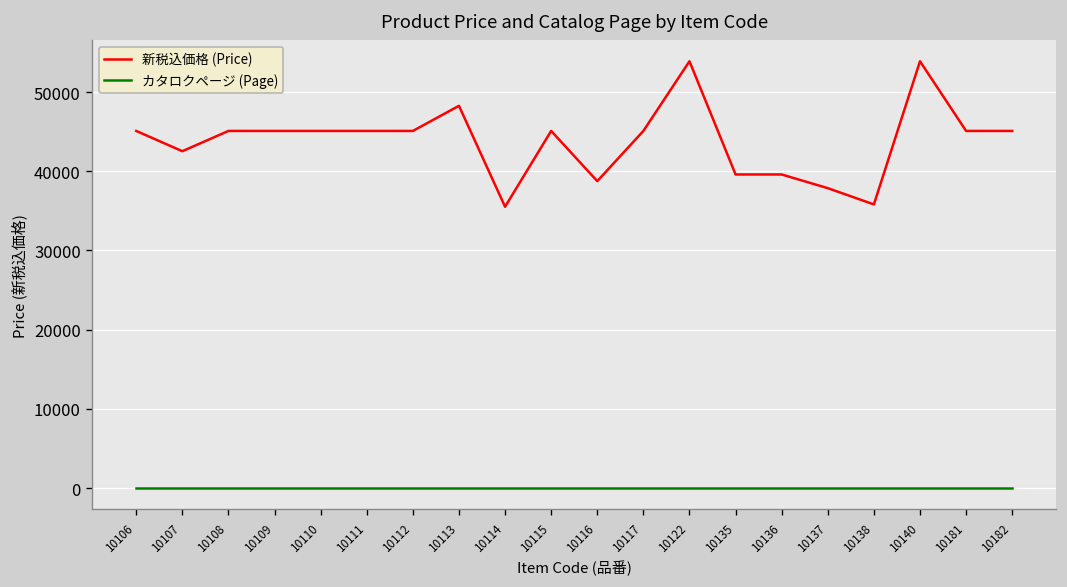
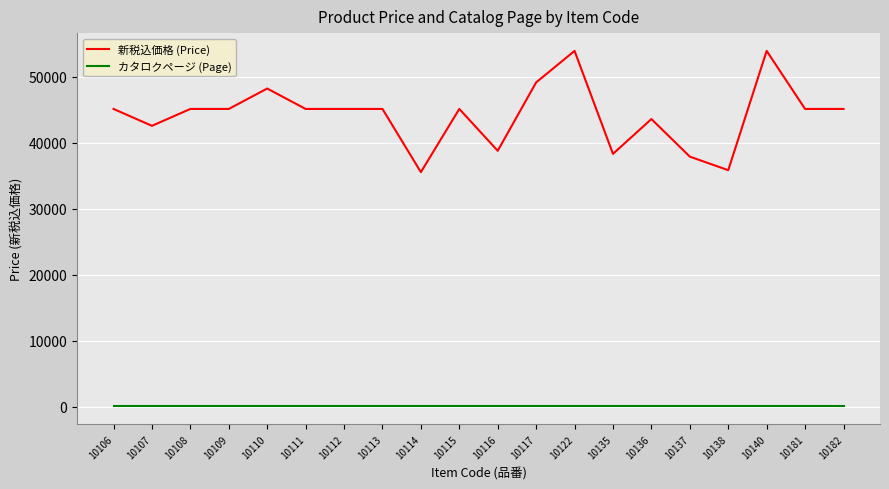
新税込価格 (Price), 10110: 45000 -> 48000
新税込価格 (Price), 10113: 48000 -> 45000
新税込価格 (Price), 10117: 45000 -> 49000
新税込価格 (Price), 10135: 40000 -> 38000
新税込価格 (Price), 10136: 40000 -> 44000
